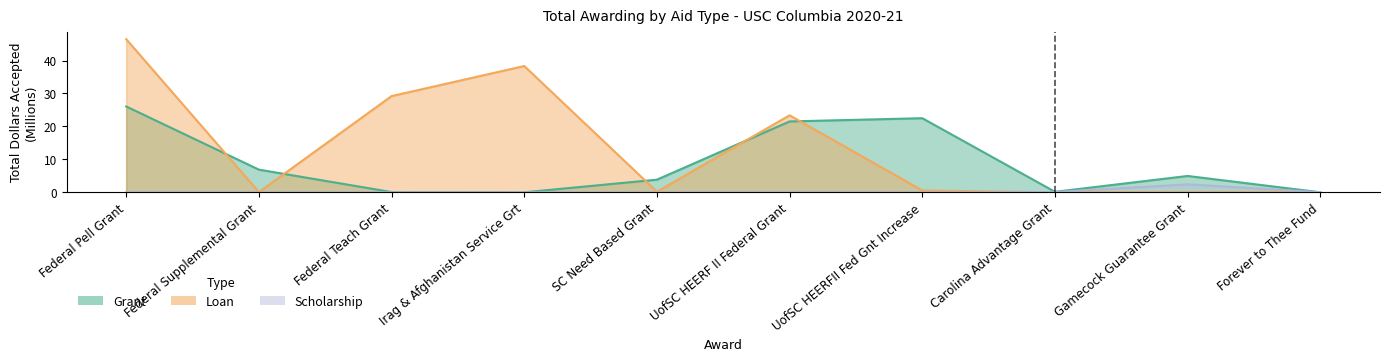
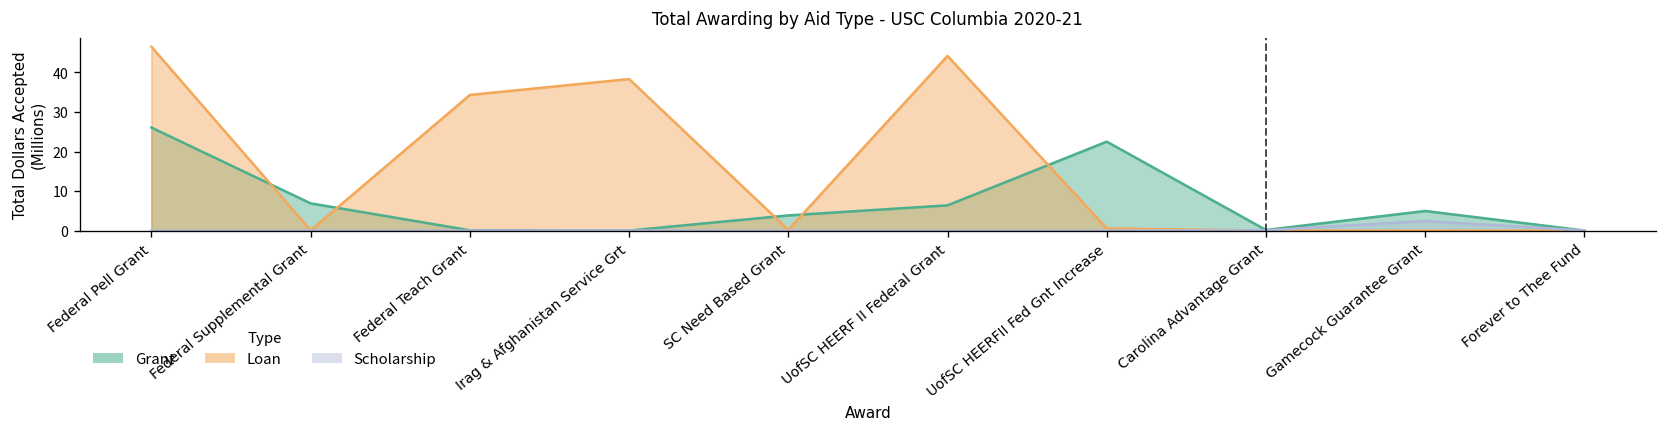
Loan, Federal Teach Grant: 29 -> 34
Grant, UofSC HEERF II Federal Grant: 22 -> 6
Loan, UofSC HEERF II Federal Grant: 23 -> 44
